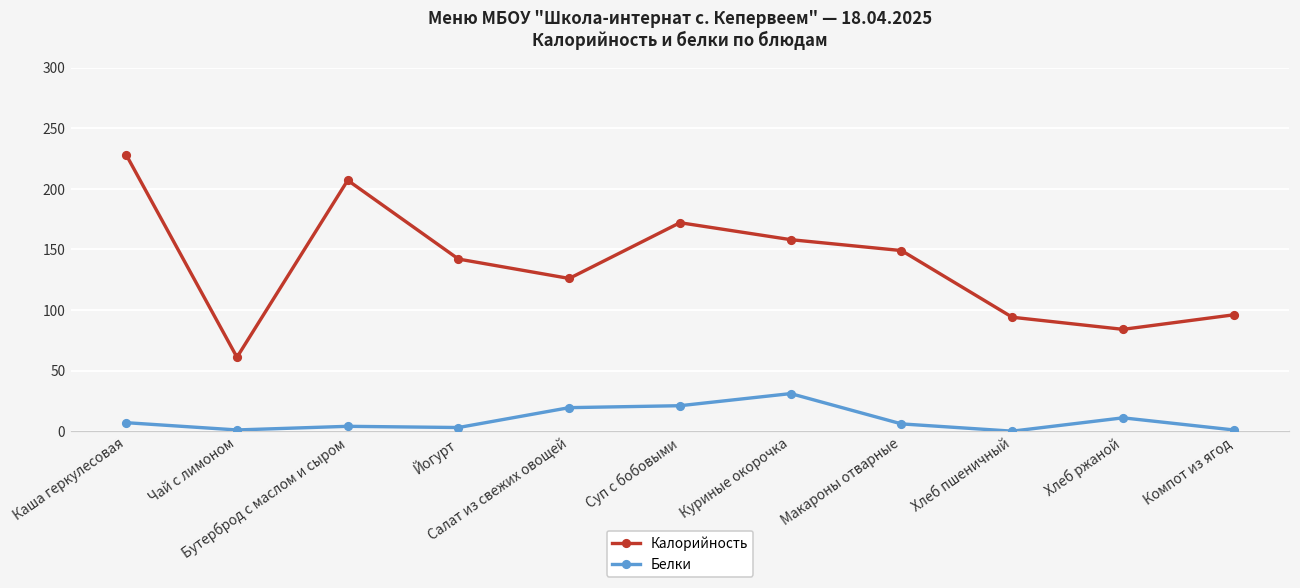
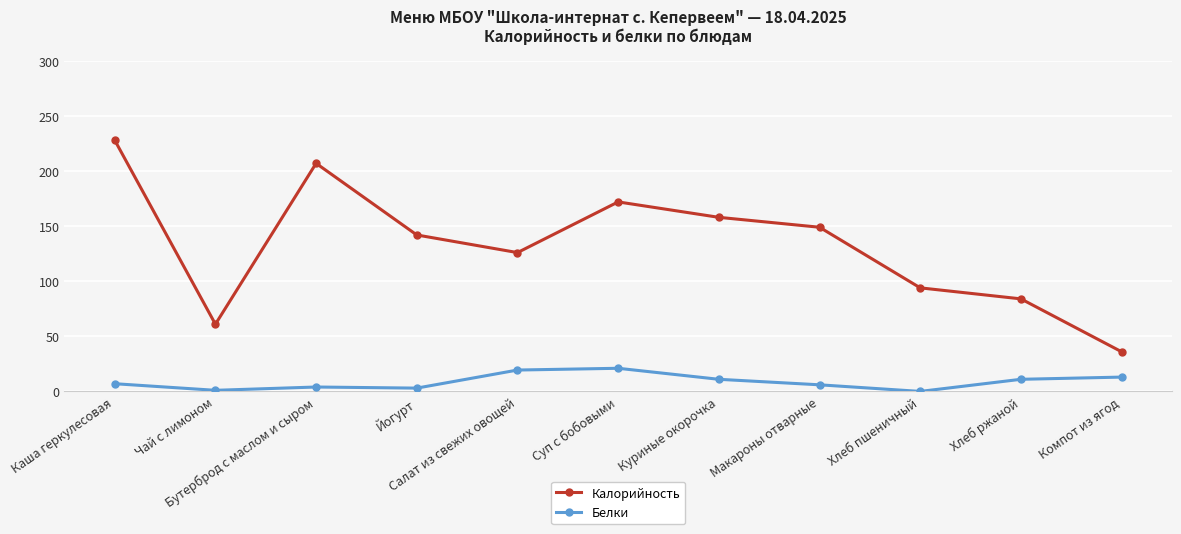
Белки, Куриные окорочка: 31 -> 11
Калорийность, Компот из ягод: 96 -> 36
Белки, Компот из ягод: 1 -> 13
